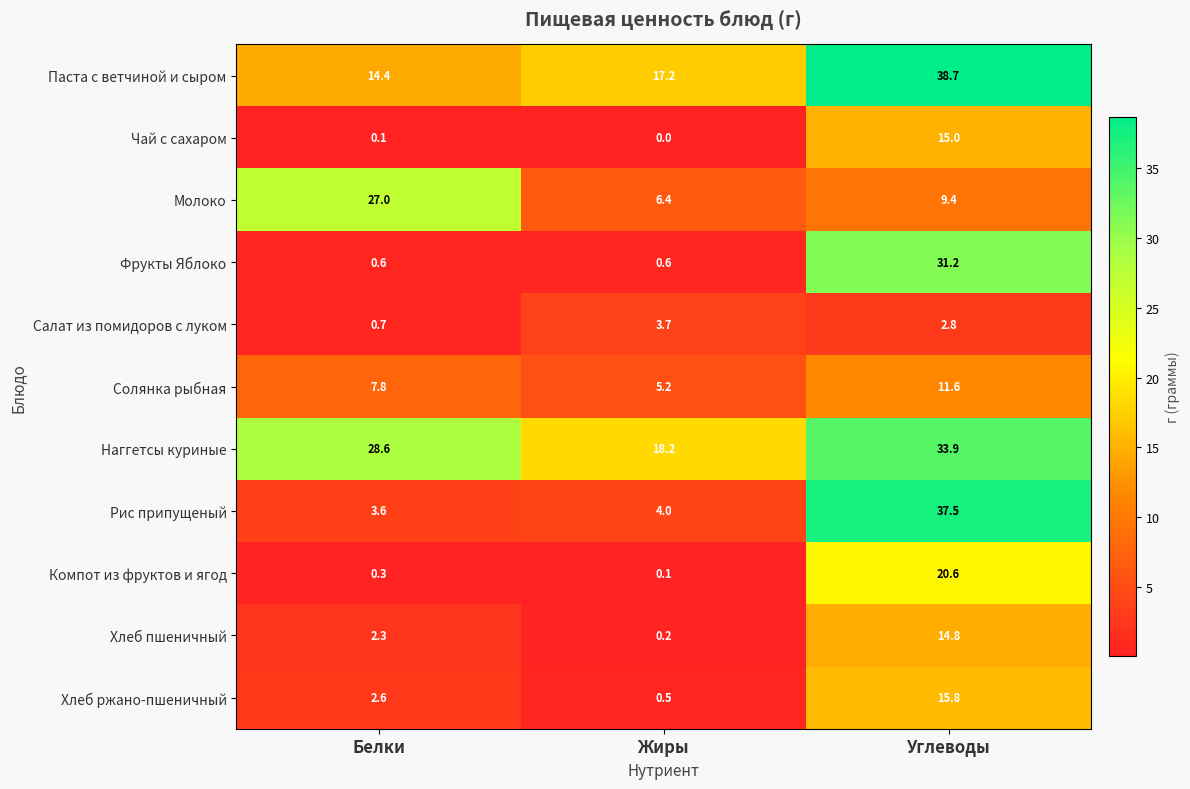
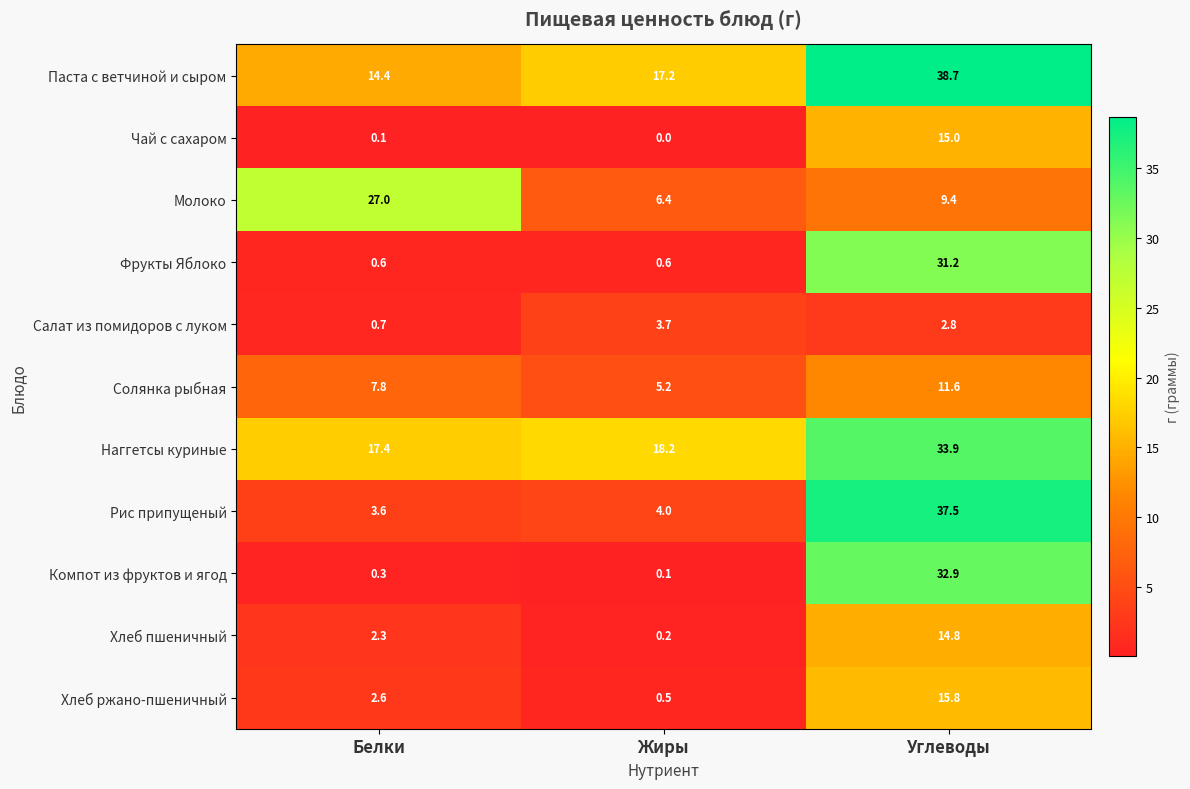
Наггетсы куриные, Белки: 28.6 -> 17.4
Компот из фруктов и ягод, Углеводы: 20.6 -> 32.9
